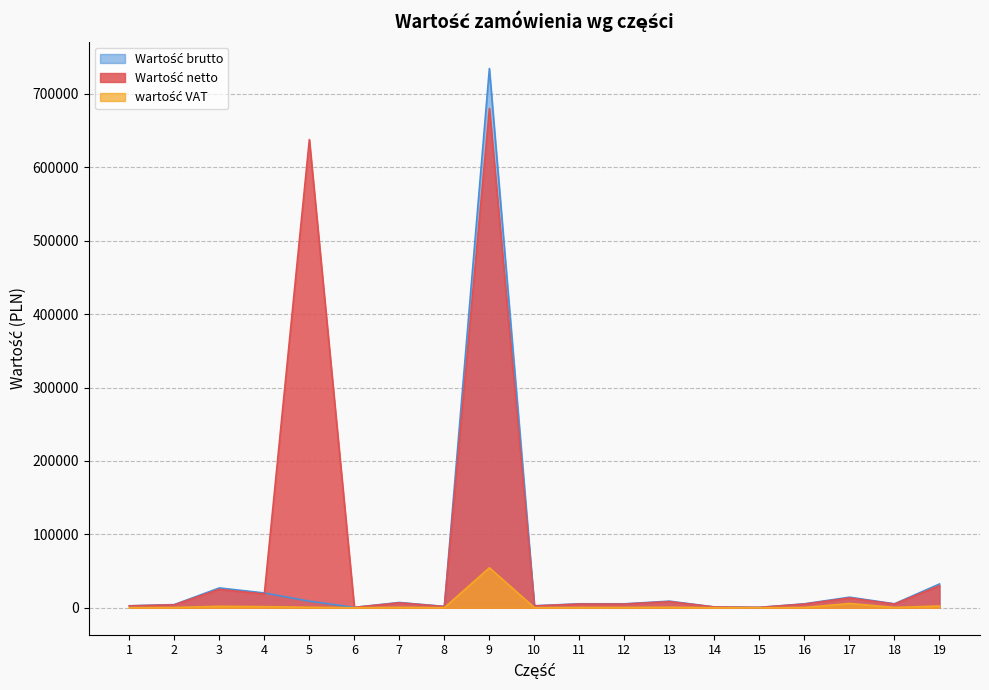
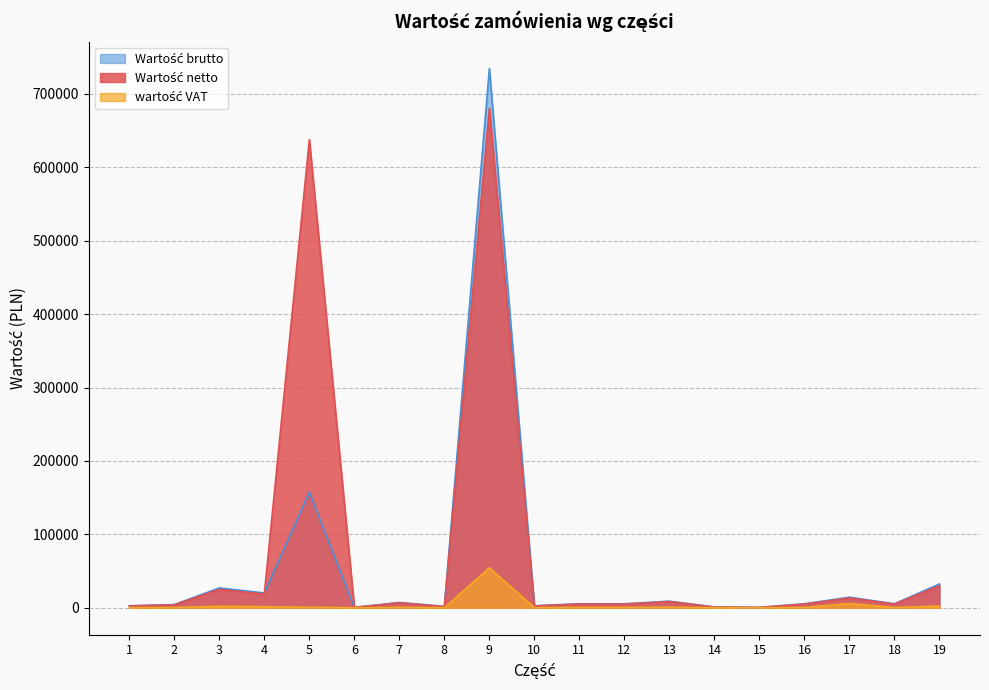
Wartość brutto, 5: 10000 -> 160000
